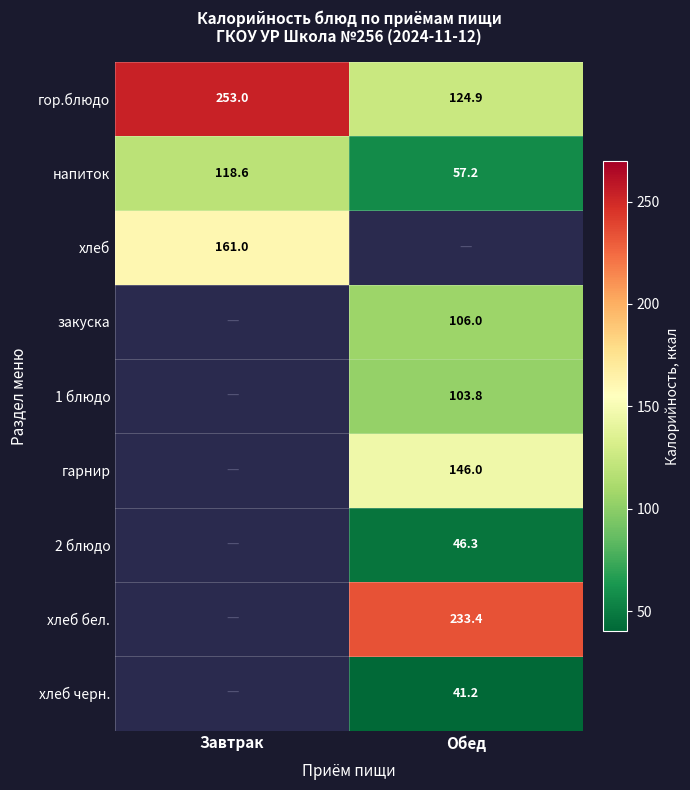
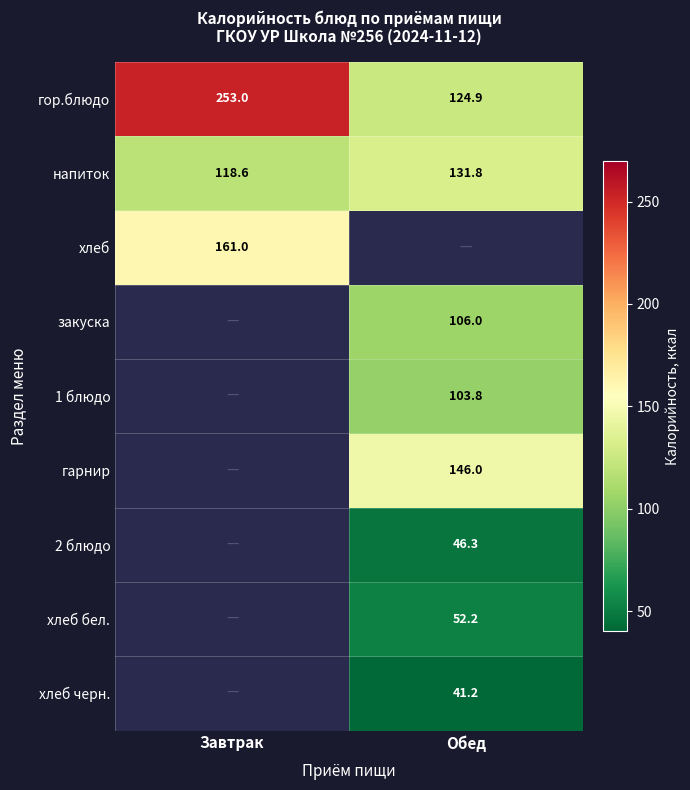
напиток, Обед: 57.2 -> 131.8
хлеб бел., Обед: 233.4 -> 52.2
